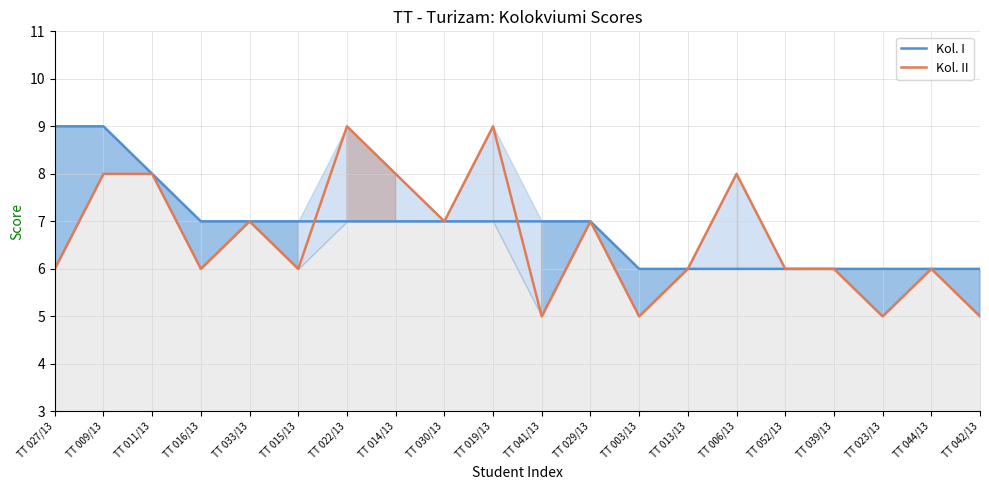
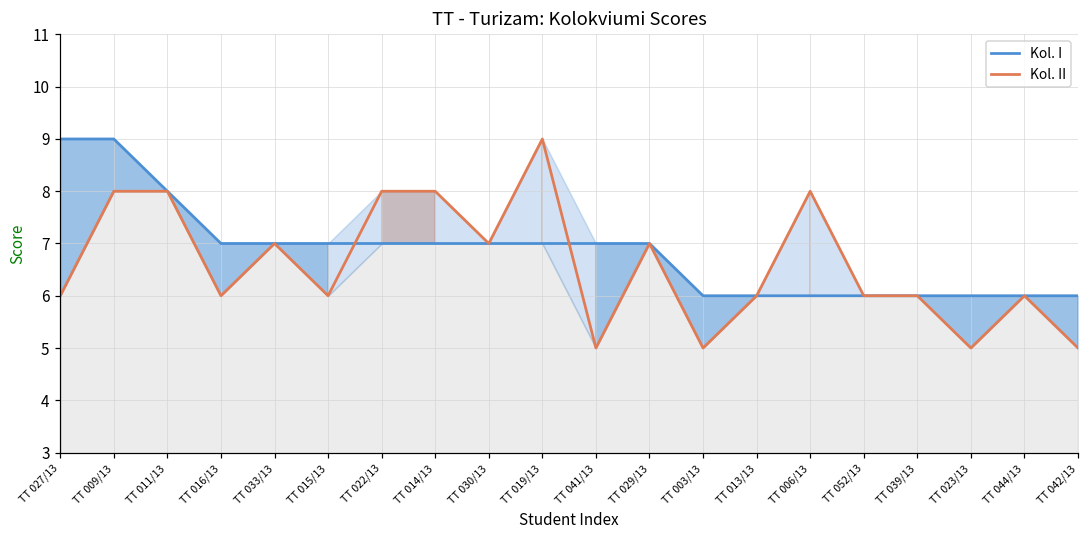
Kol. II, TT 022/13: 9 -> 8
